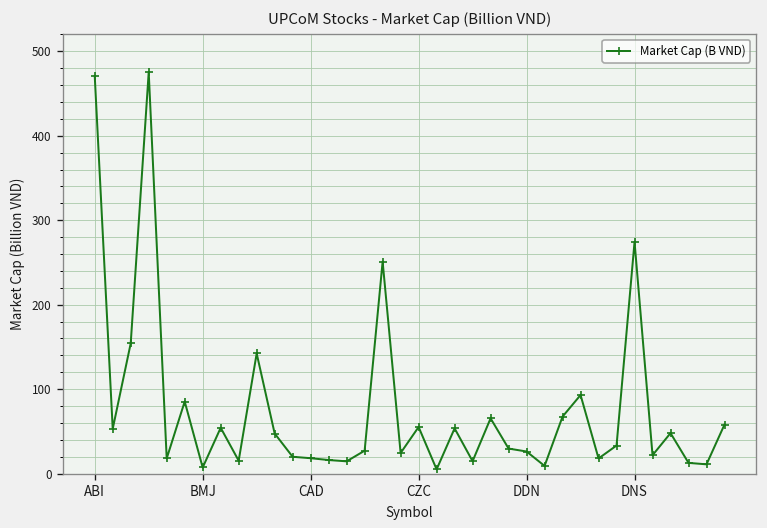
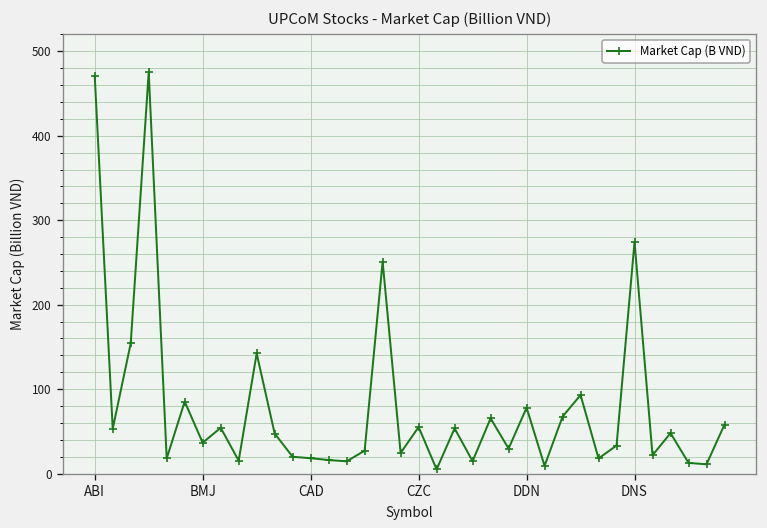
BMJ: 10 -> 40
DDN: 30 -> 80
